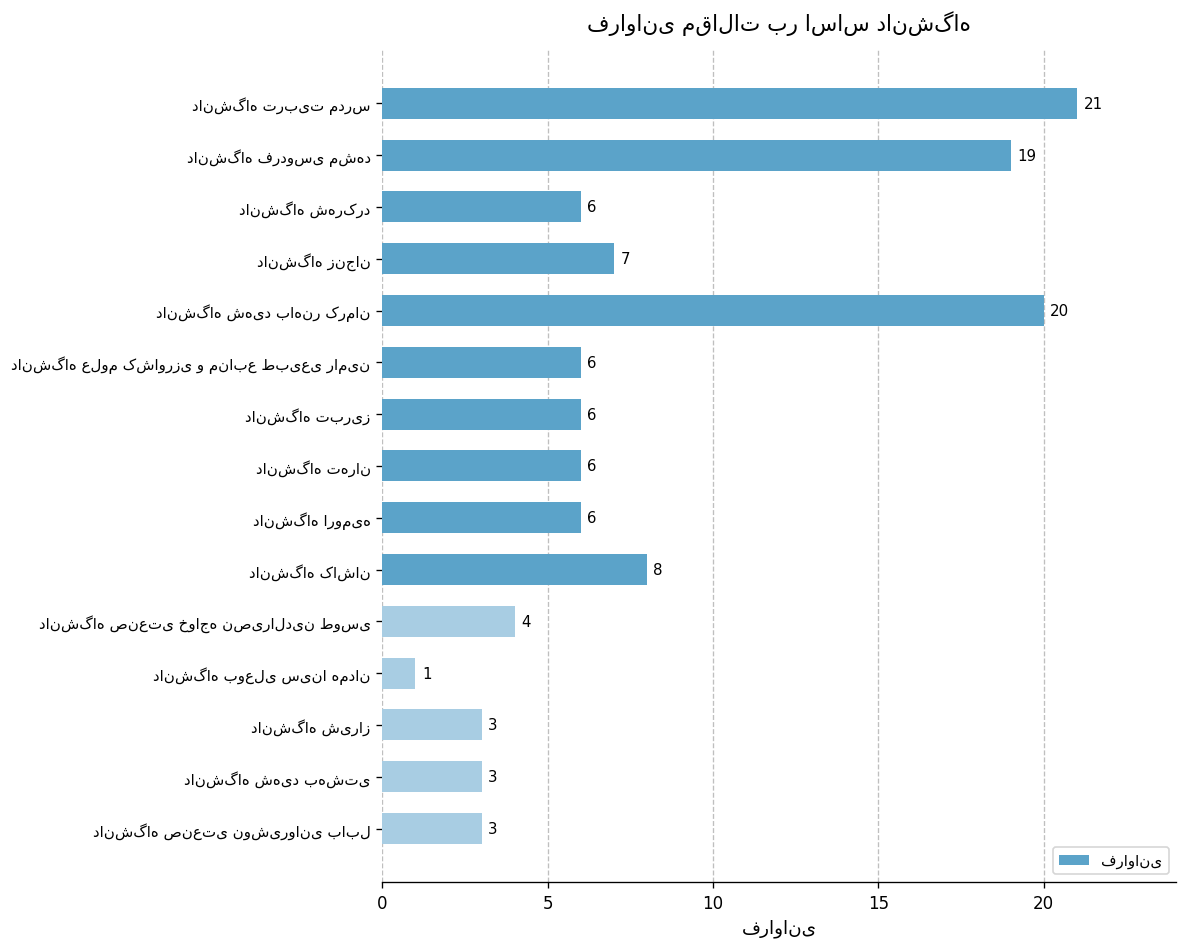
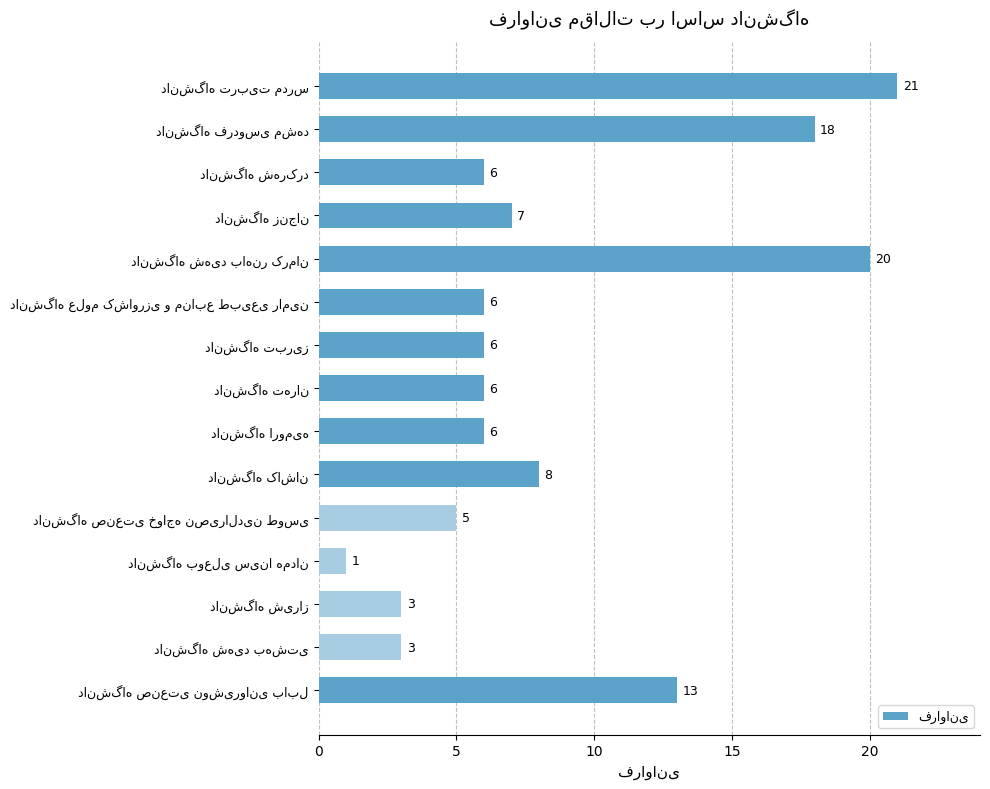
دانشگاه فردوسی مشهد: 19 -> 18
دانشگاه صنعتی خواجه نصیرالدین طوسی: 4 -> 5
دانشگاه صنعتی نوشیروانی بابل: 3 -> 13
